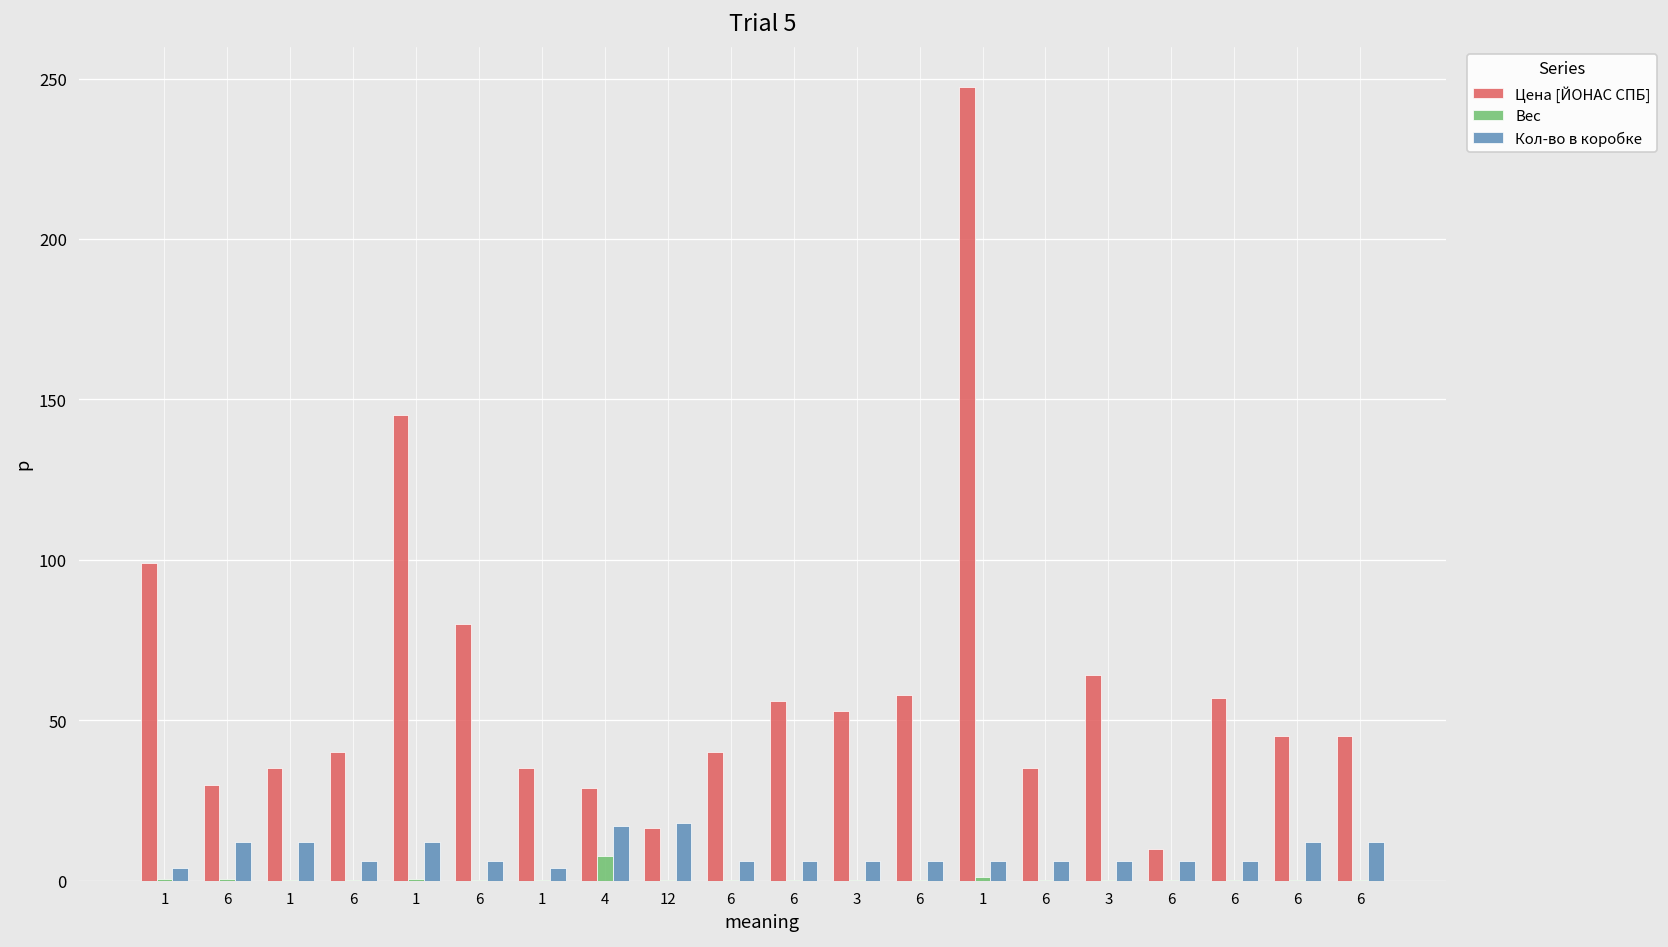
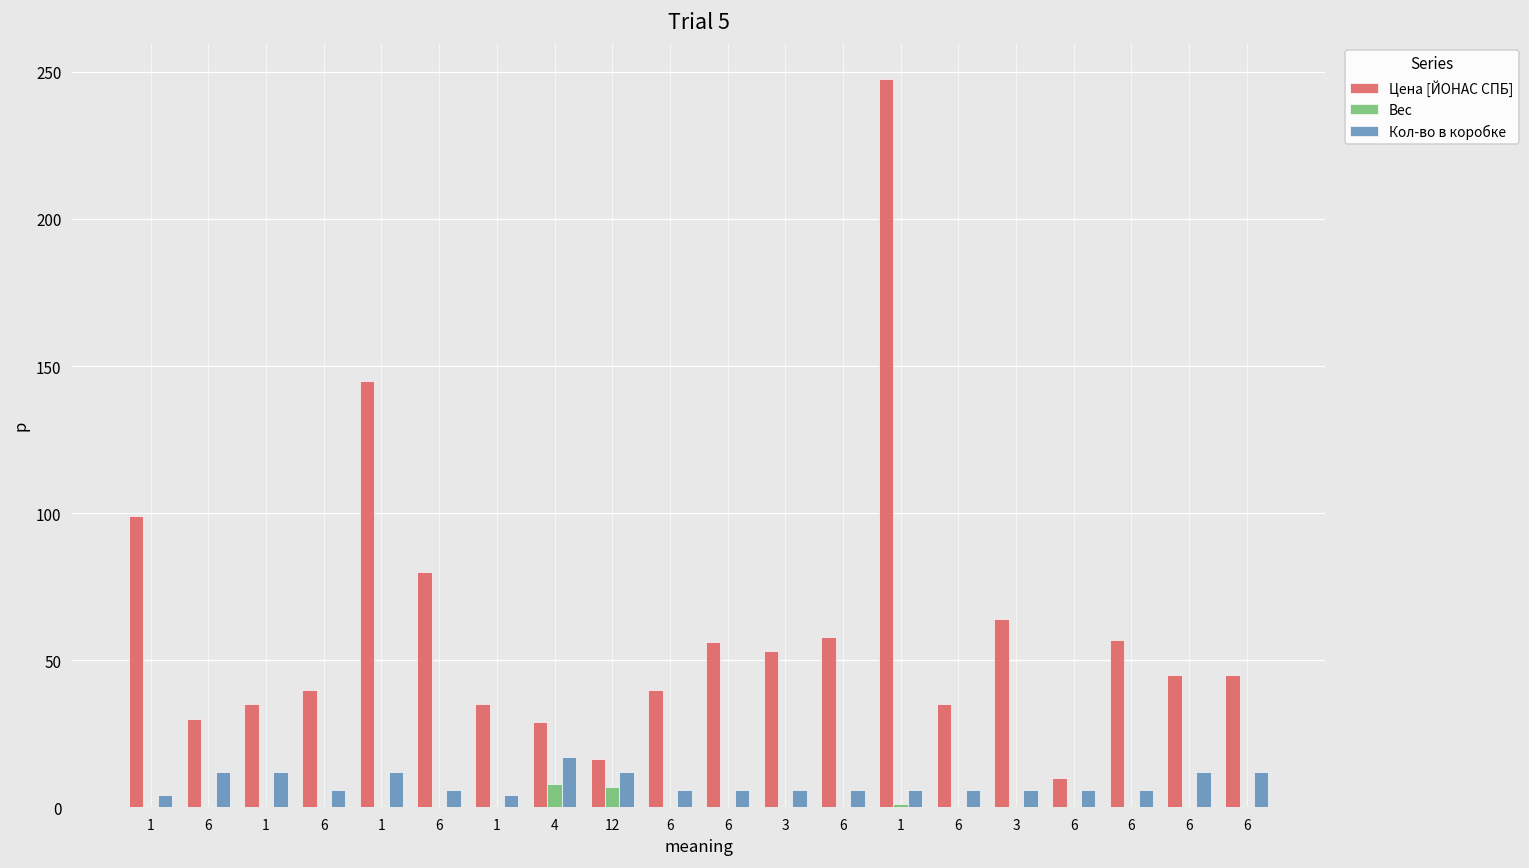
Вес, 12: 0 -> 7
Кол-во в коробке, 12: 18 -> 12
